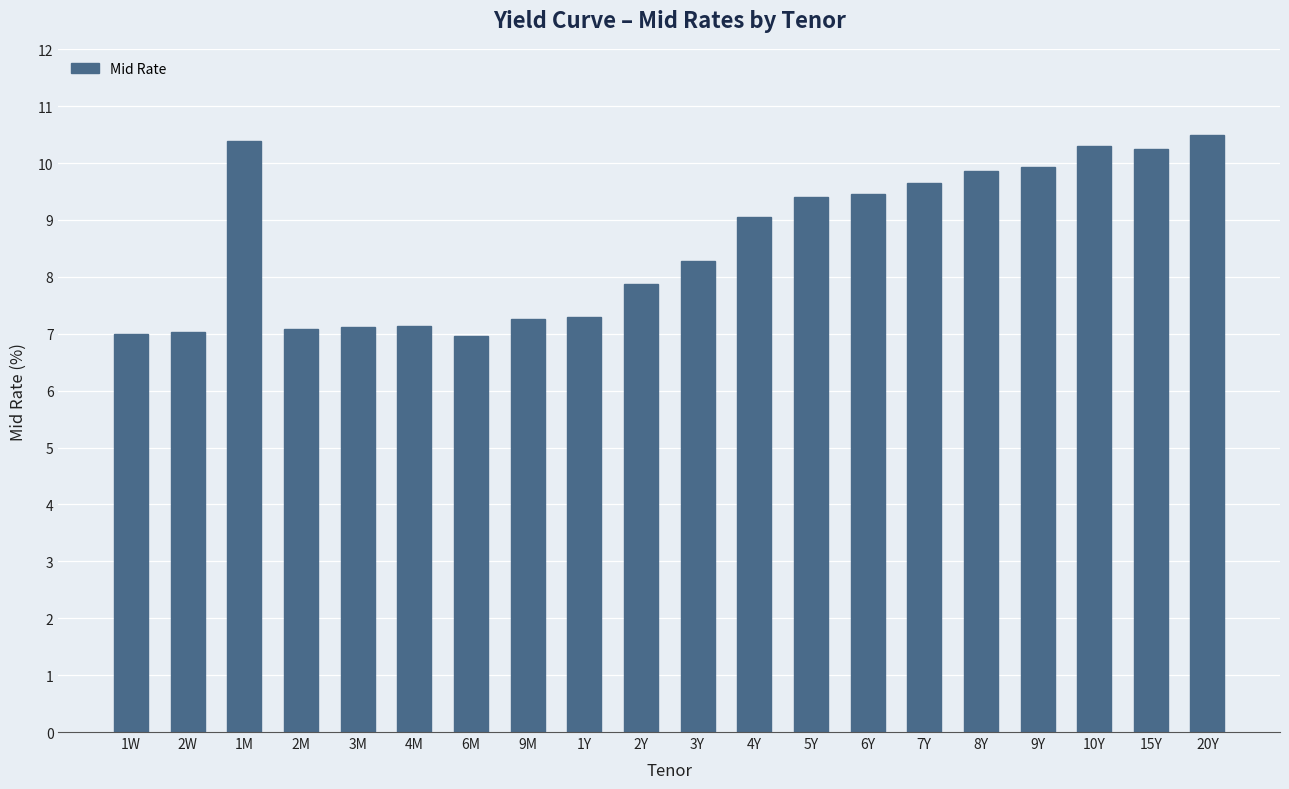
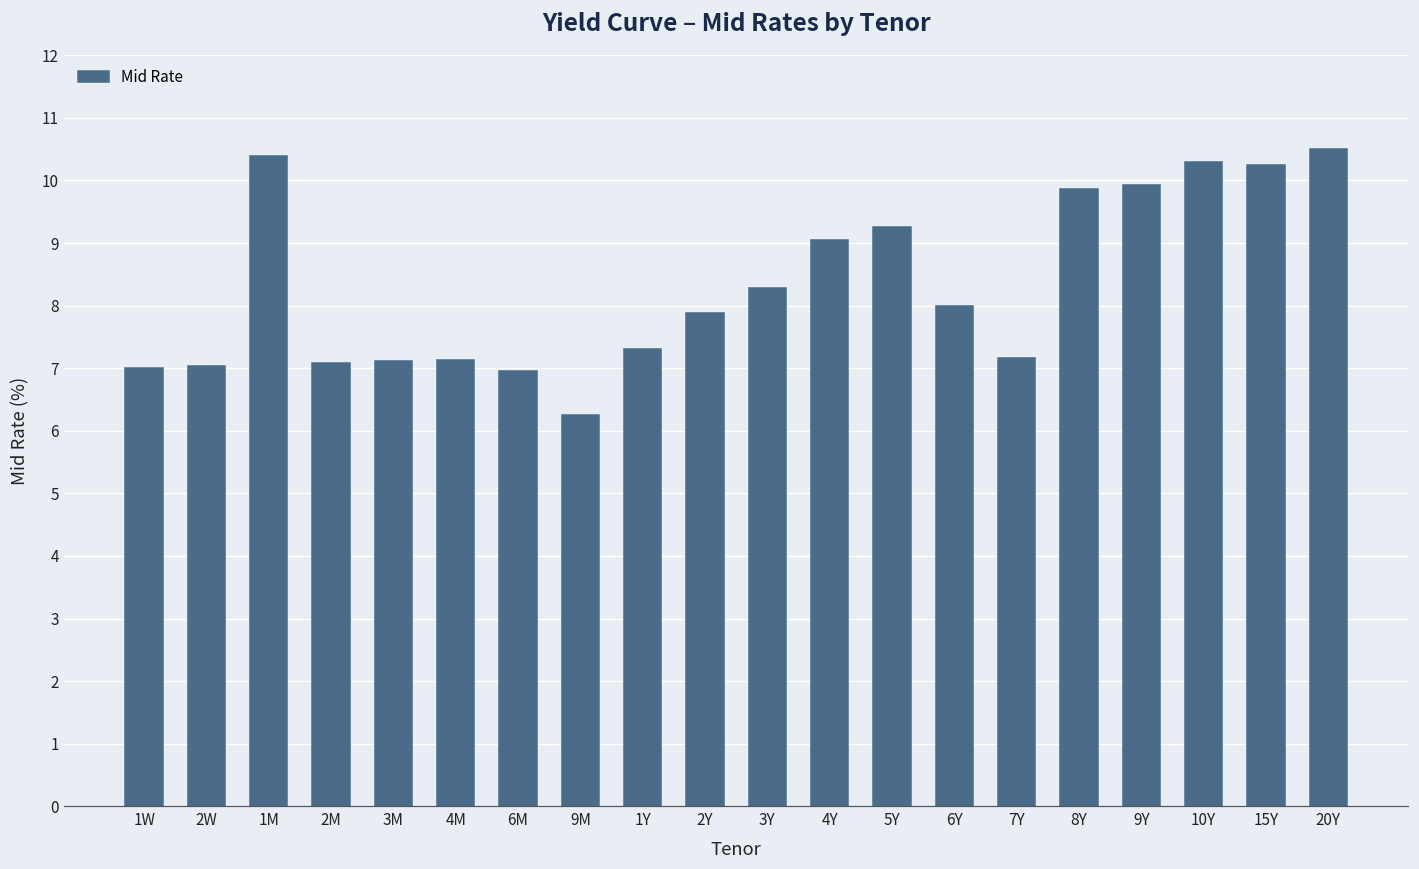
9M: 7.3 -> 6.3
5Y: 9.4 -> 9.3
6Y: 9.5 -> 8.0
7Y: 9.7 -> 7.2
